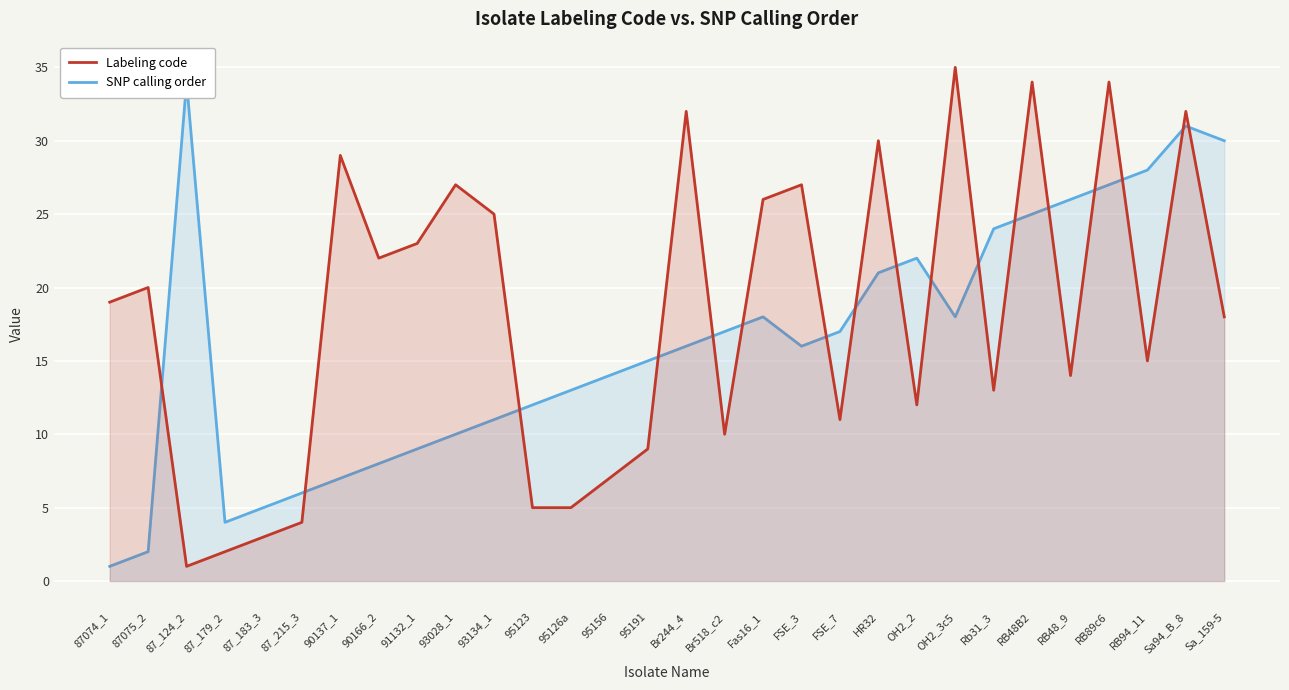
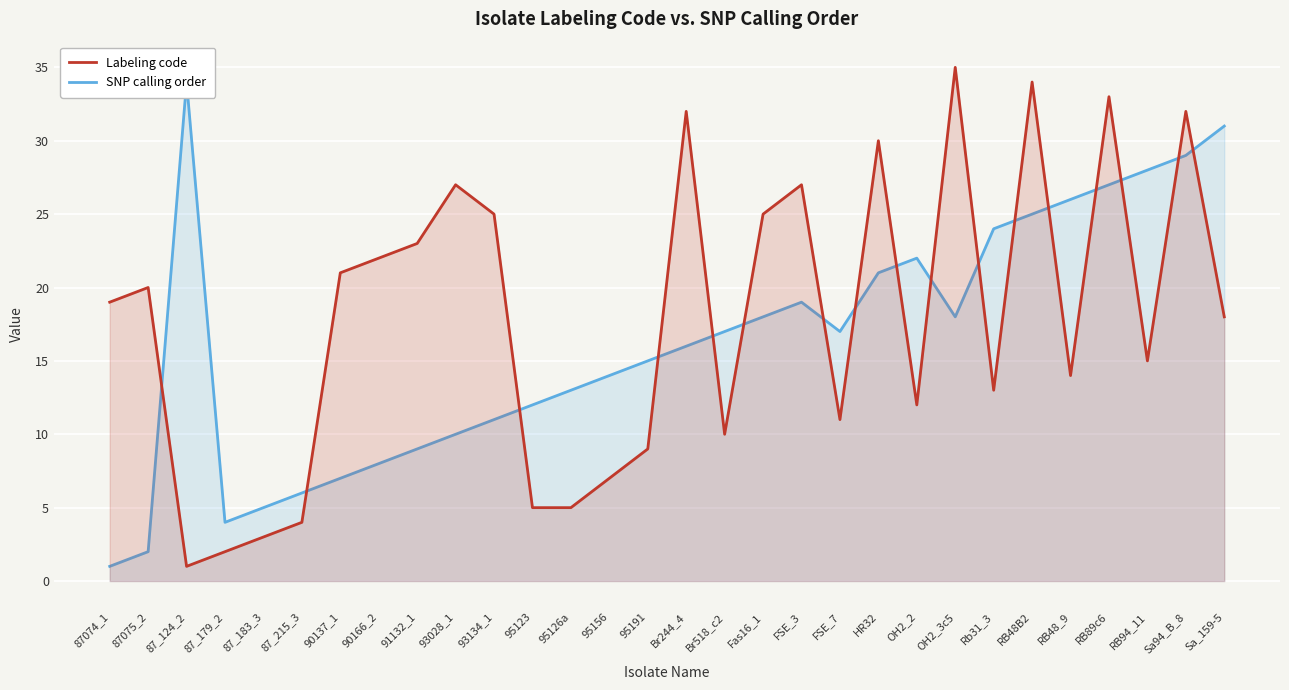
Labeling code, 90137_1: 29 -> 21
Labeling code, Fas16_1: 26 -> 25
SNP calling order, FSE_3: 16 -> 19
Labeling code, RB89c6: 34 -> 33
SNP calling order, Sa94_B_8: 31 -> 29
SNP calling order, Sa_159-5: 30 -> 31
